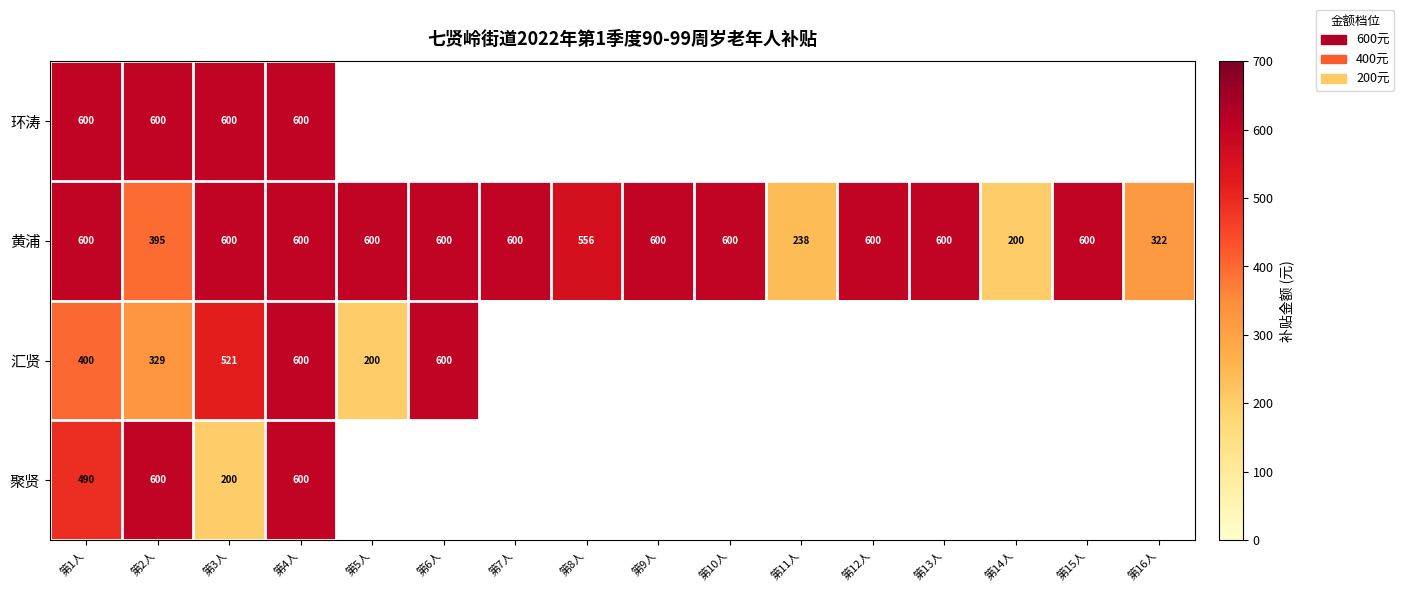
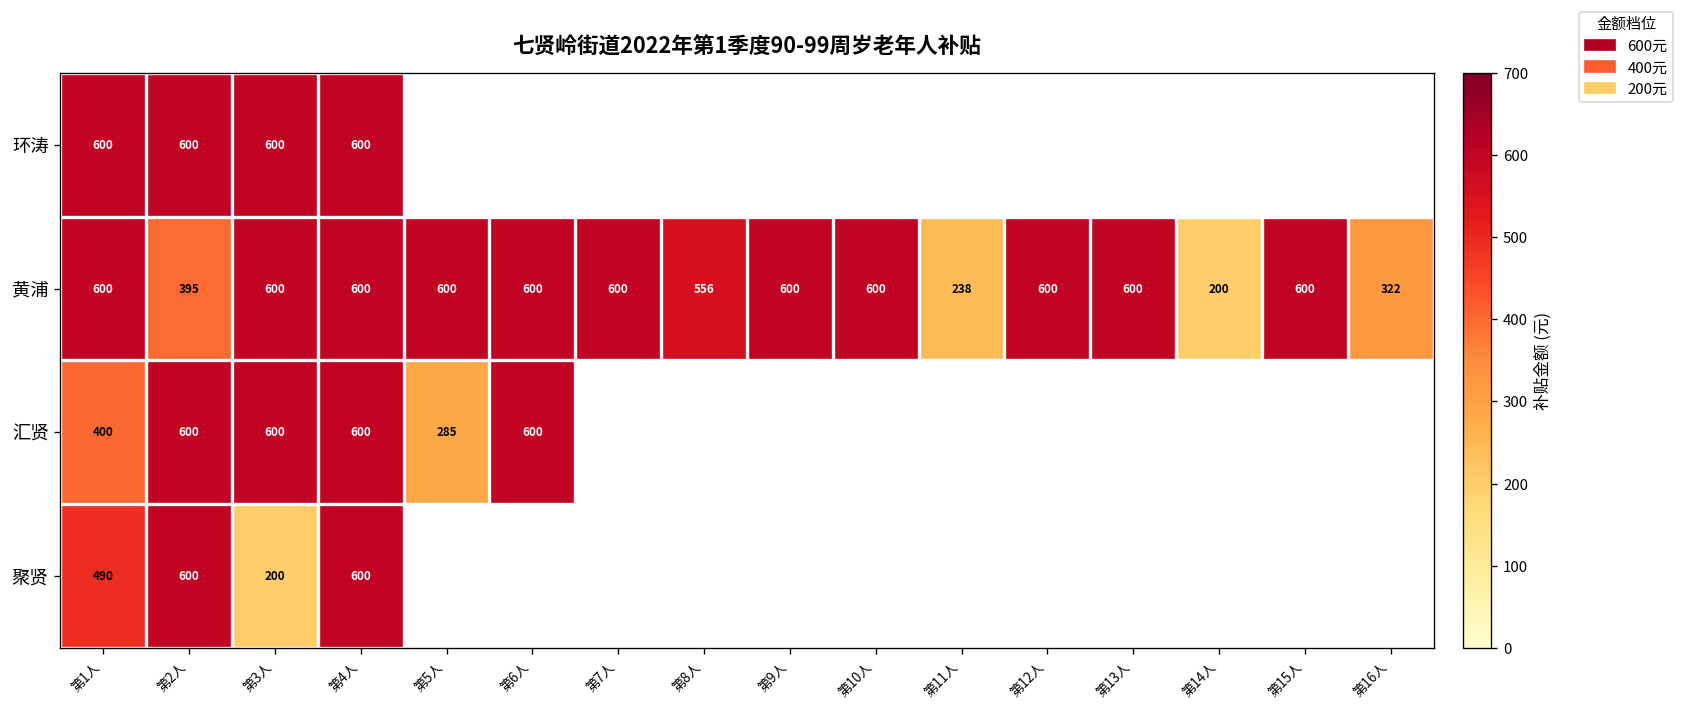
汇贤, 第2人: 329 -> 600
汇贤, 第3人: 521 -> 600
汇贤, 第5人: 200 -> 285
